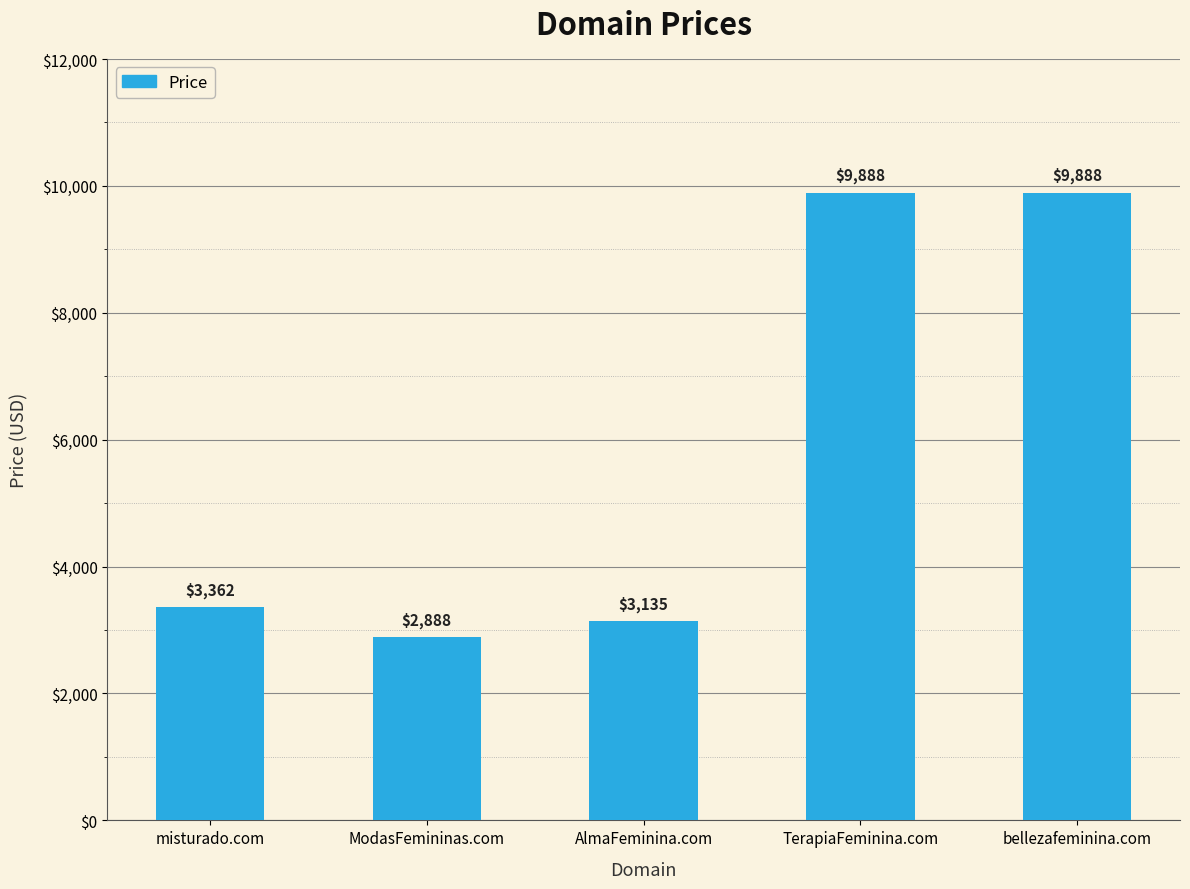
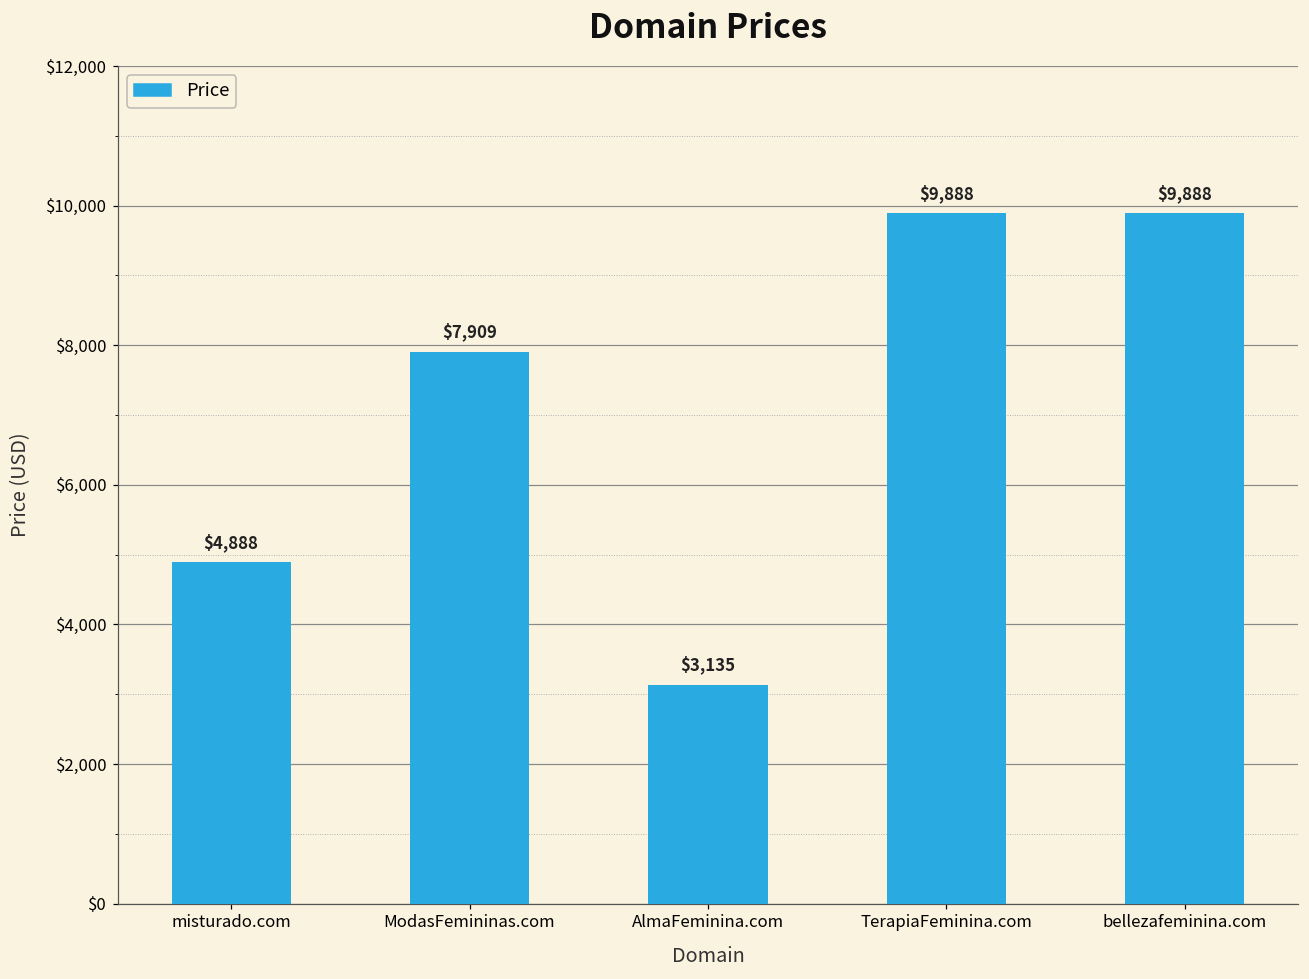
misturado.com: $3,362 -> $4,888
ModasFemininas.com: $2,888 -> $7,909
